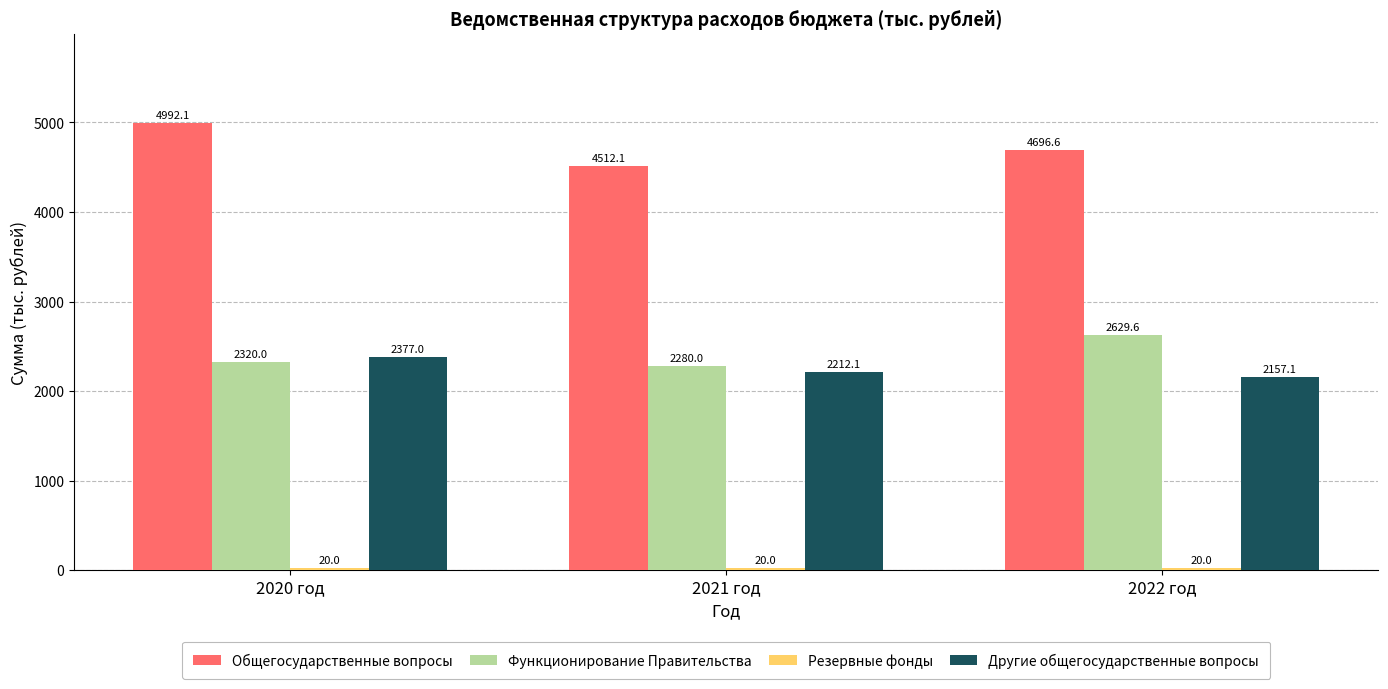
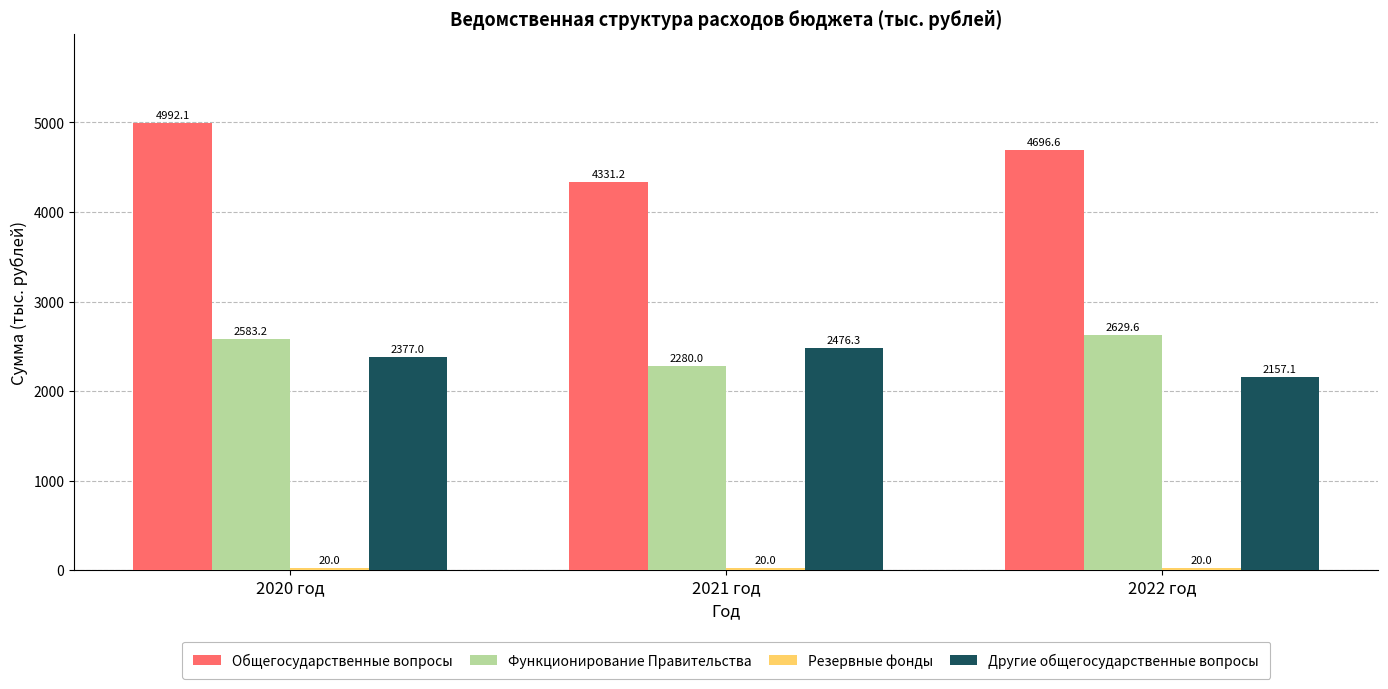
Функционирование Правительства, 2020 год: 2320.0 -> 2583.2
Общегосударственные вопросы, 2021 год: 4512.1 -> 4331.2
Другие общегосударственные вопросы, 2021 год: 2212.1 -> 2476.3
